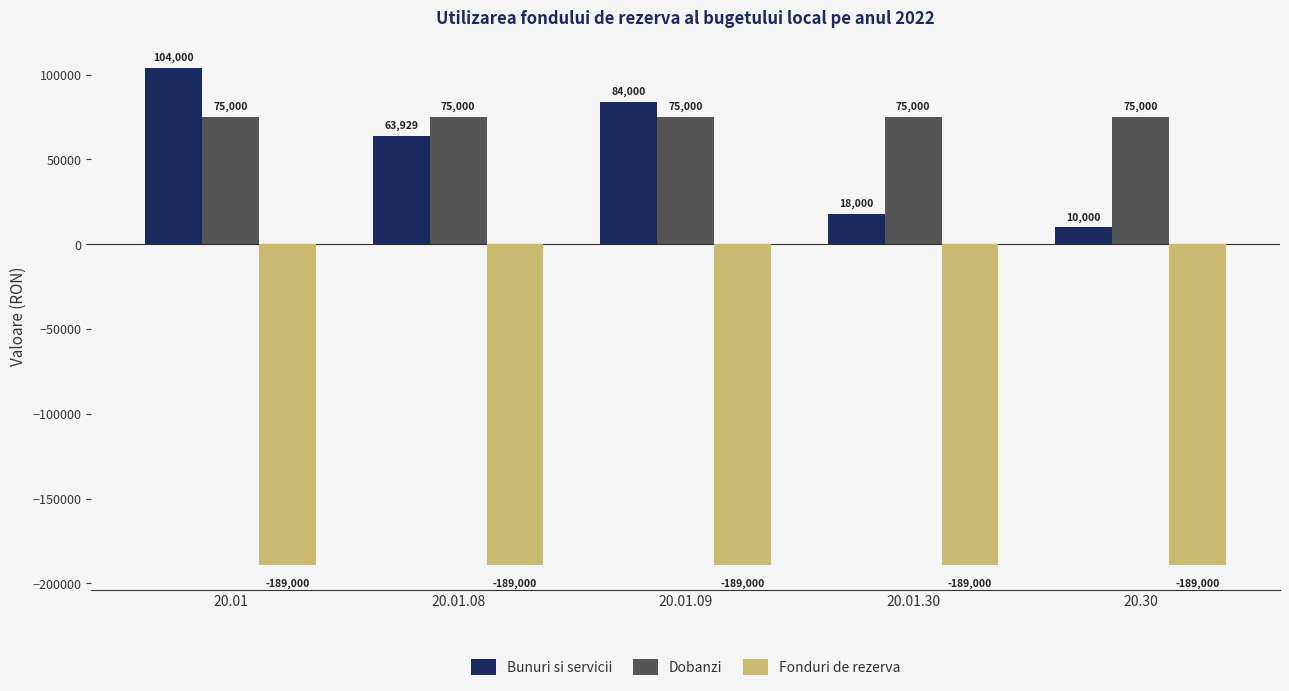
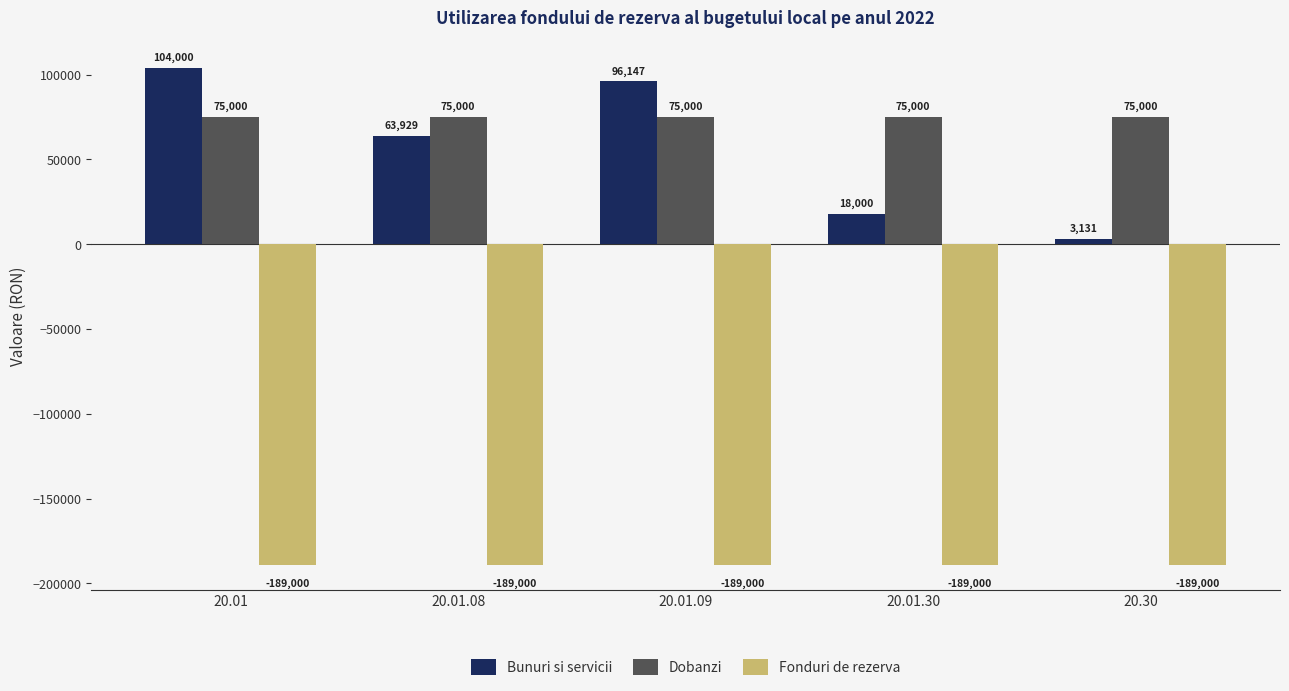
Bunuri si servicii, 20.01.09: 84,000 -> 96,147
Bunuri si servicii, 20.30: 10,000 -> 3,131
